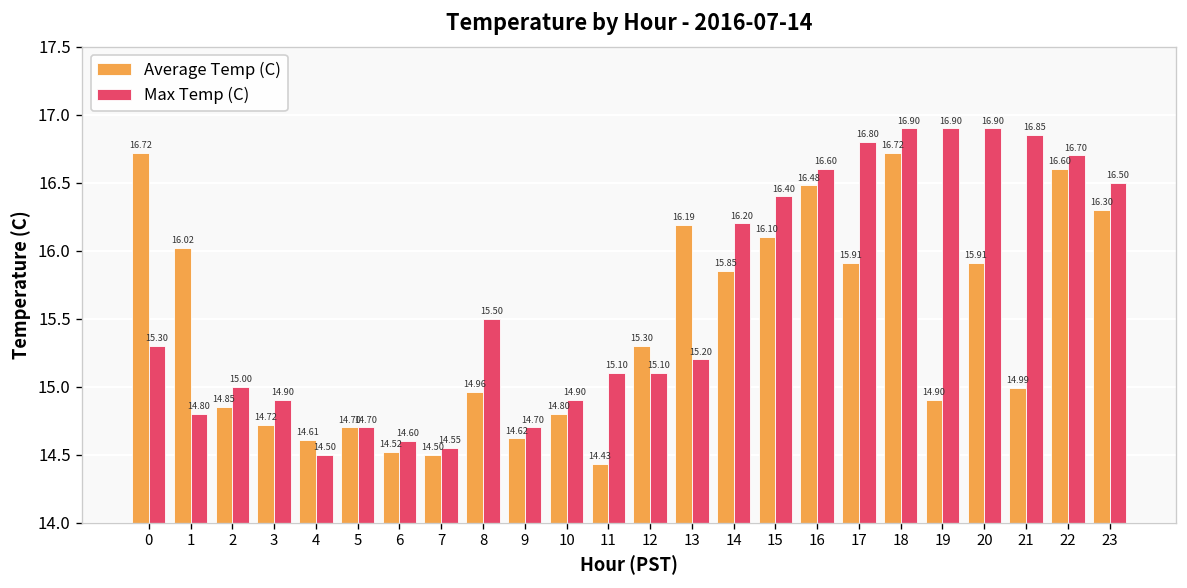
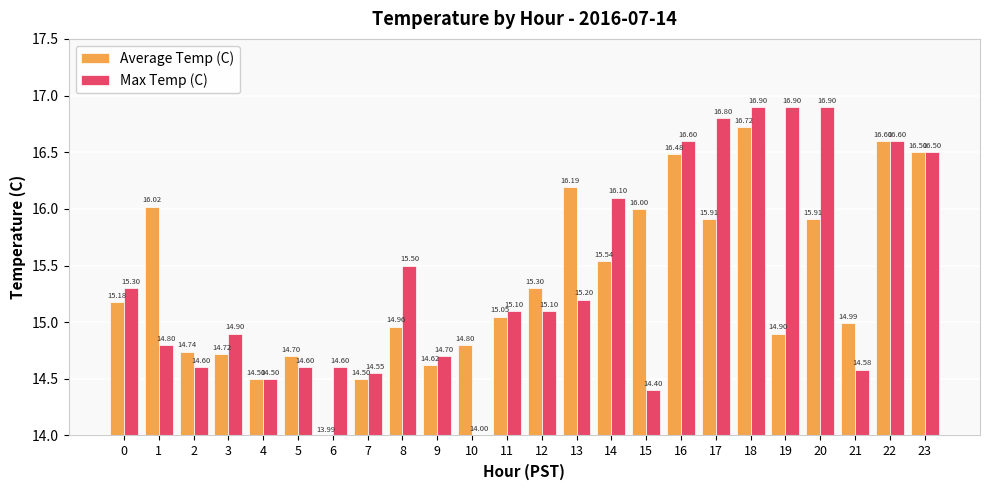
Average Temp (C), 0: 16.72 -> 15.18
Average Temp (C), 2: 14.85 -> 14.74
Max Temp (C), 2: 15.00 -> 14.60
Average Temp (C), 4: 14.61 -> 14.50
Max Temp (C), 5: 14.70 -> 14.60
Average Temp (C), 6: 14.52 -> 13.99
Max Temp (C), 10: 14.90 -> 14.00
Average Temp (C), 11: 14.43 -> 15.05
Average Temp (C), 14: 15.85 -> 15.54
Max Temp (C), 14: 16.20 -> 16.10
Average Temp (C), 15: 16.10 -> 16.00
Max Temp (C), 15: 16.40 -> 14.40
Max Temp (C), 21: 16.85 -> 14.58
Max Temp (C), 22: 16.70 -> 16.60
Average Temp (C), 23: 16.30 -> 16.50
